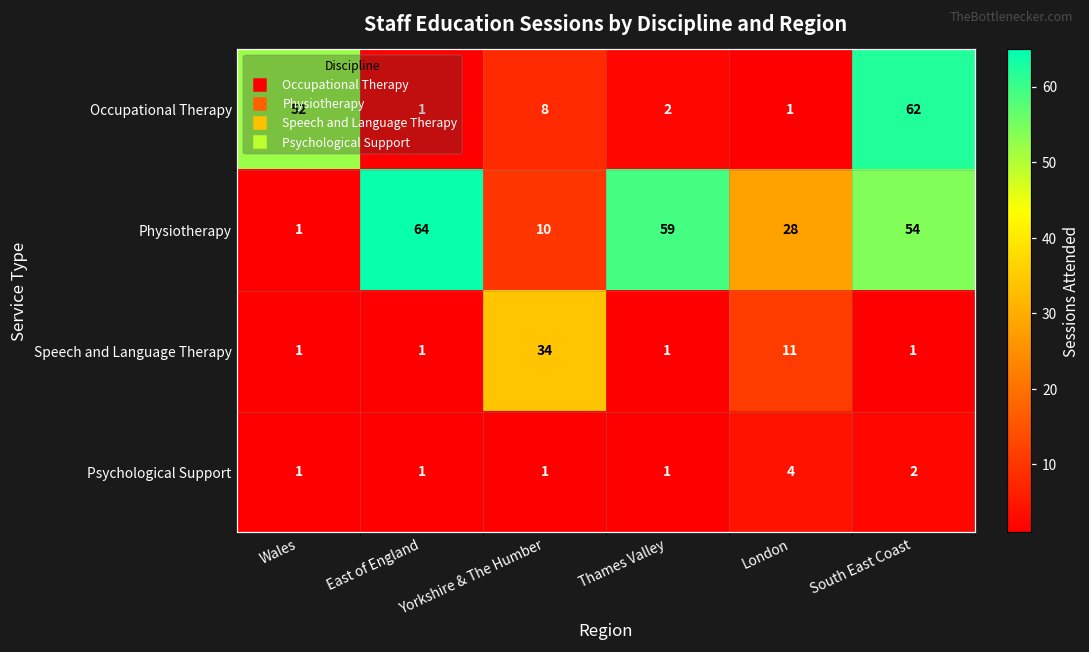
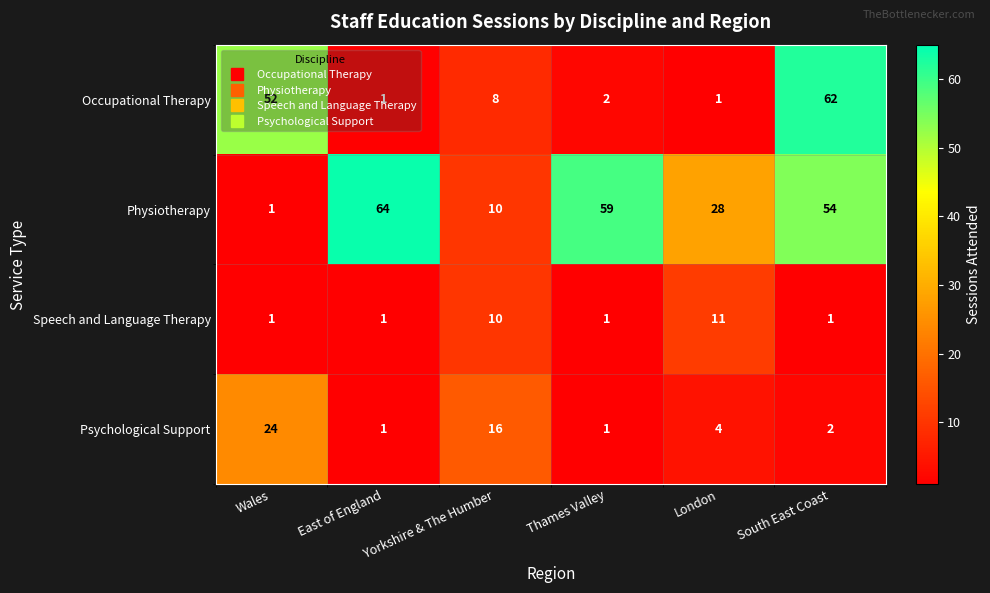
Speech and Language Therapy, Yorkshire & The Humber: 34 -> 10
Psychological Support, Wales: 1 -> 24
Psychological Support, Yorkshire & The Humber: 1 -> 16
